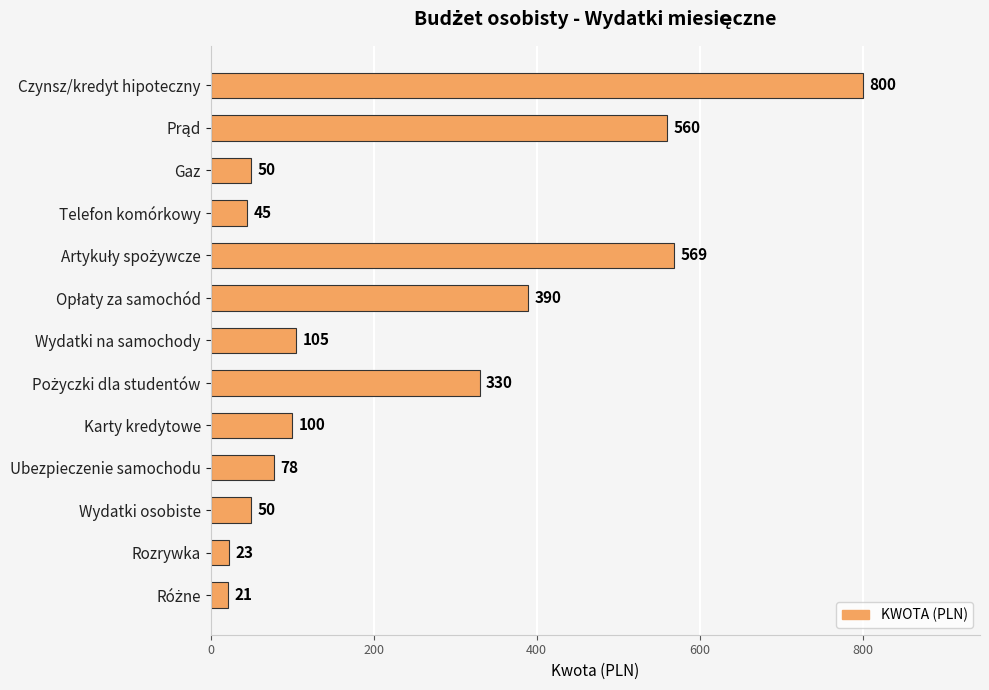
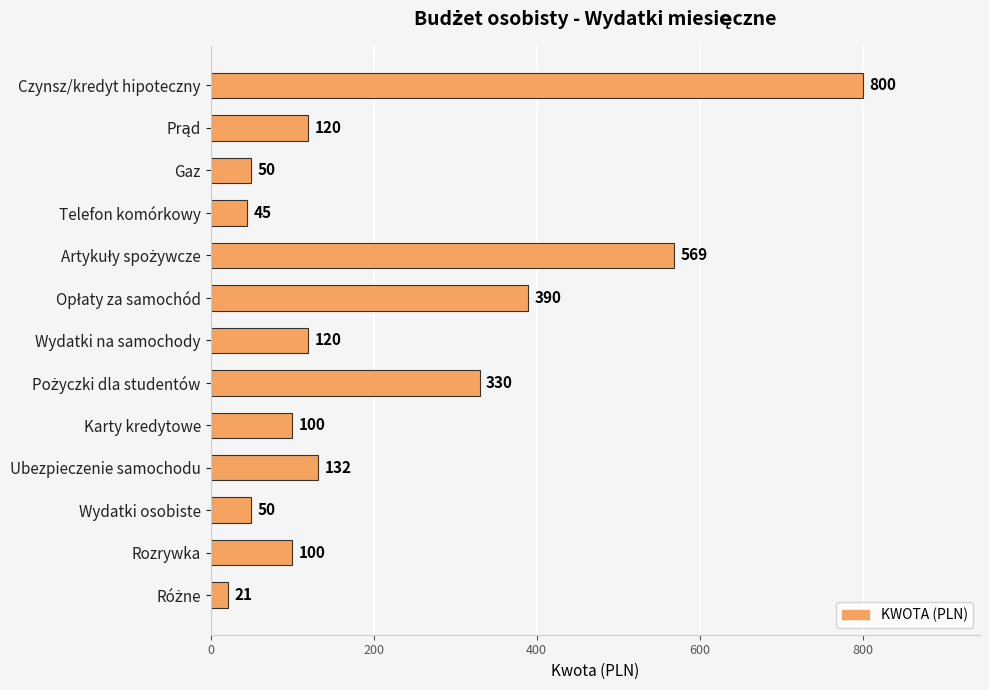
Prąd: 560 -> 120
Wydatki na samochody: 105 -> 120
Ubezpieczenie samochodu: 78 -> 132
Rozrywka: 23 -> 100
